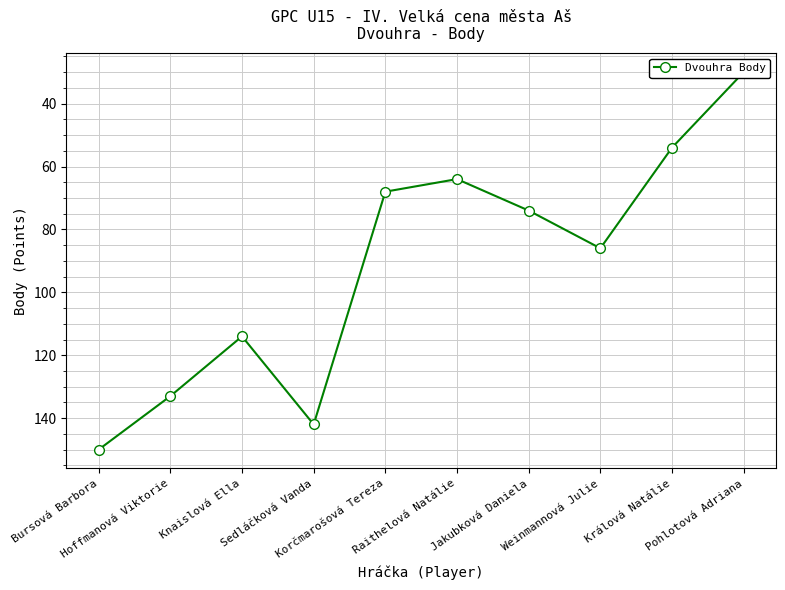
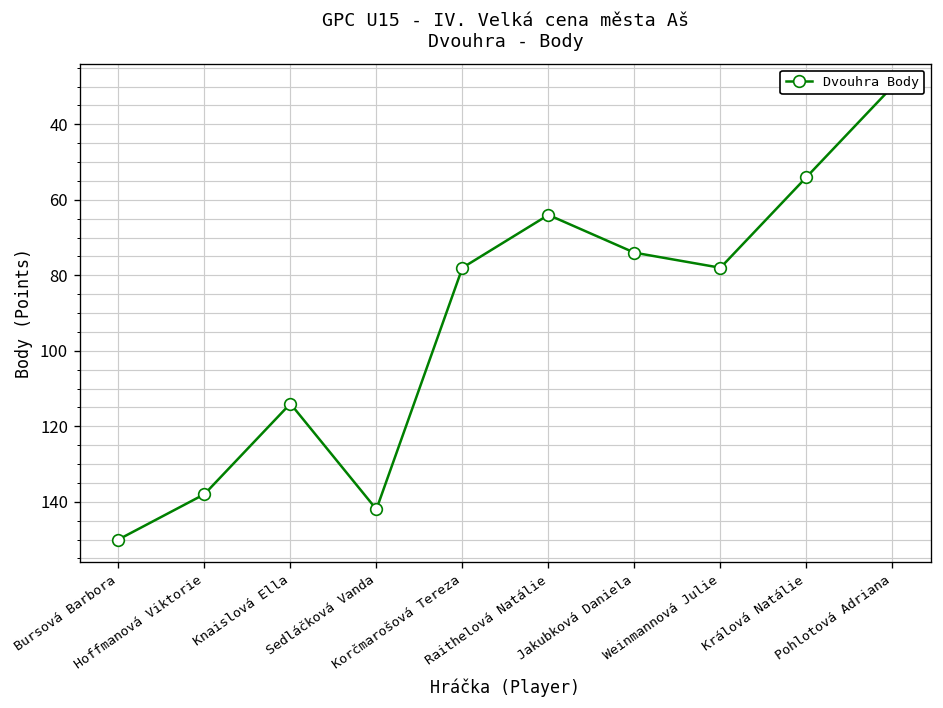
Hoffmanová Viktorie: 133 -> 138
Korčmarošová Tereza: 68 -> 78
Weinmannová Julie: 86 -> 78
